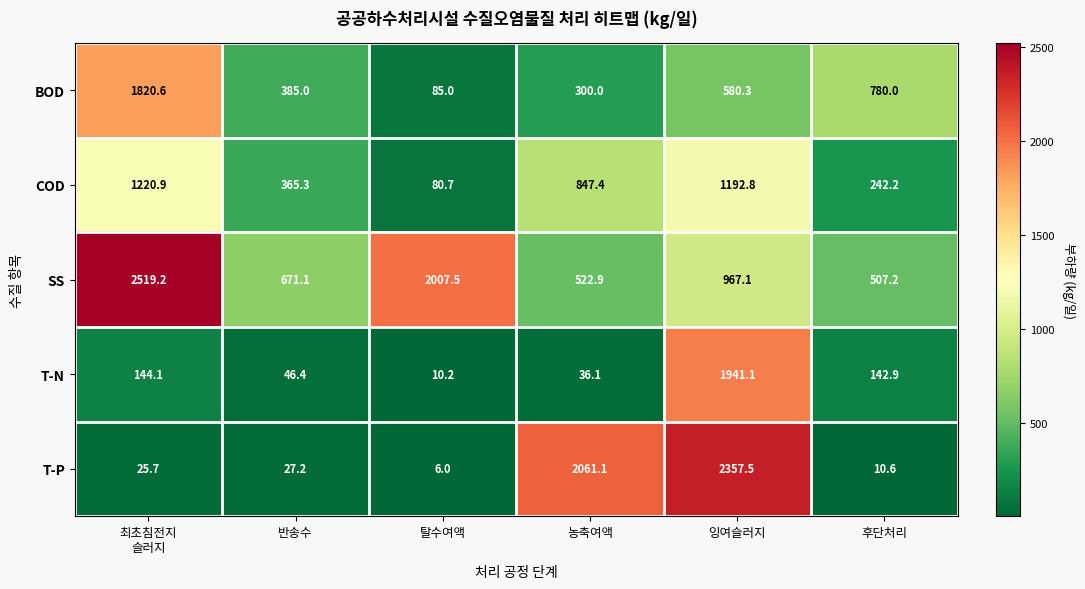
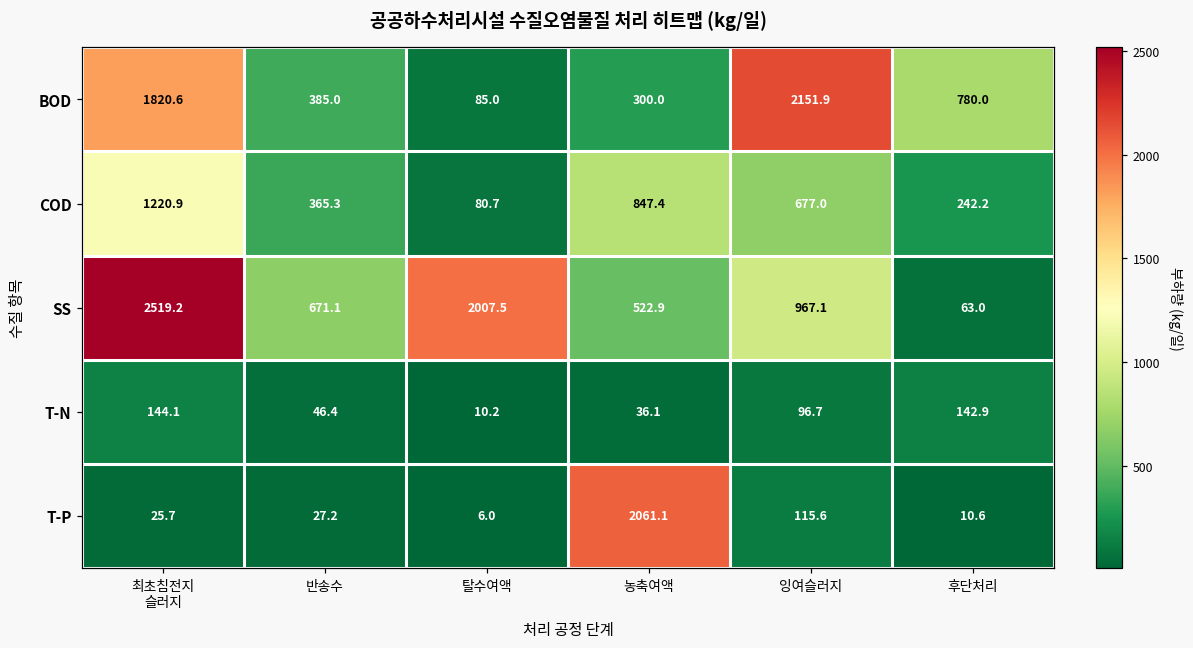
BOD, 잉여슬러지: 580.3 -> 2151.9
COD, 잉여슬러지: 1192.8 -> 677.0
SS, 후단처리: 507.2 -> 63.0
T-N, 잉여슬러지: 1941.1 -> 96.7
T-P, 잉여슬러지: 2357.5 -> 115.6
